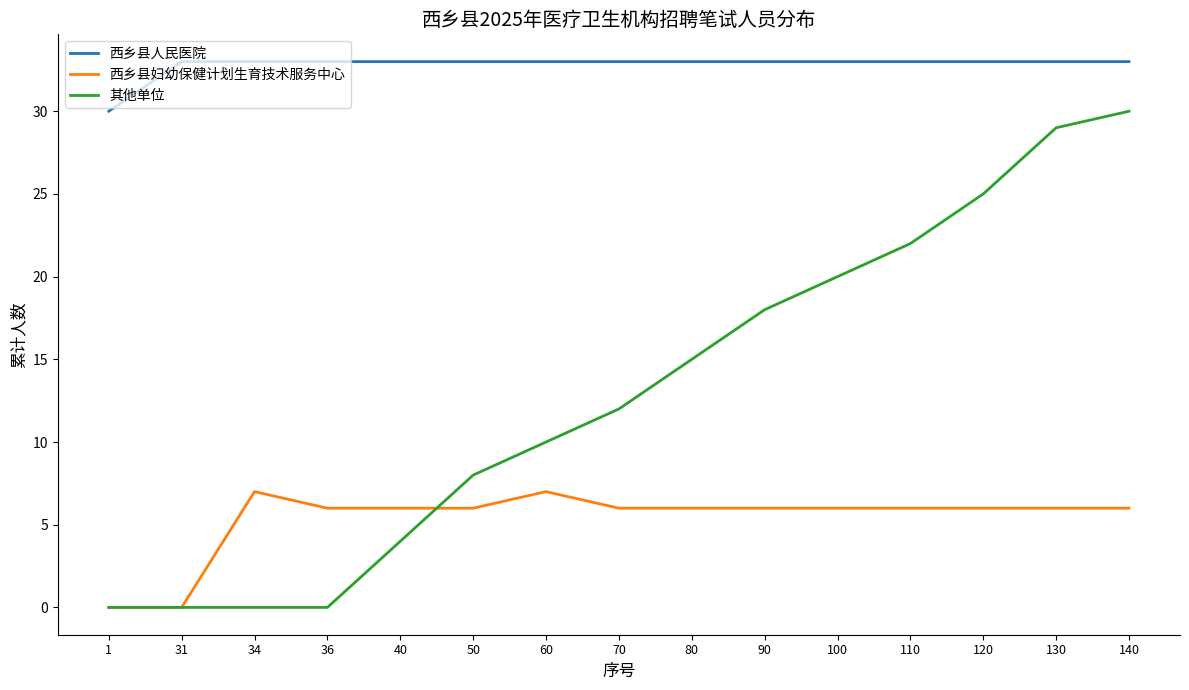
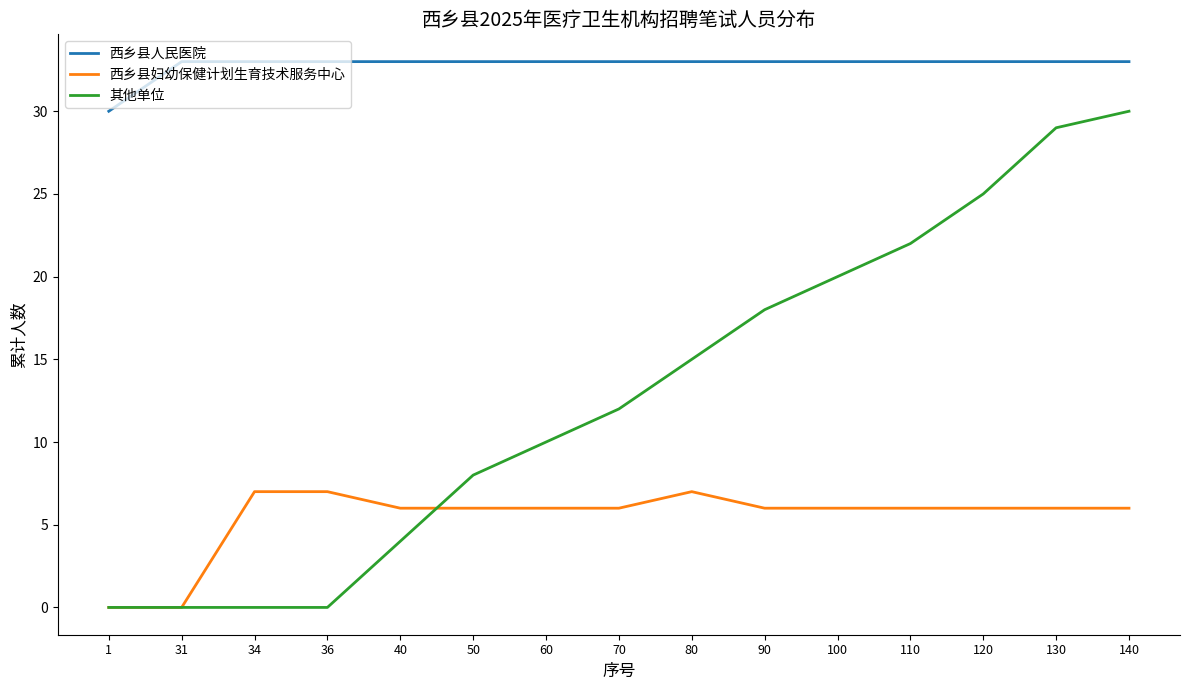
西乡县妇幼保健计划生育技术服务中心, 36: 6 -> 7
西乡县妇幼保健计划生育技术服务中心, 60: 7 -> 6
西乡县妇幼保健计划生育技术服务中心, 80: 6 -> 7
